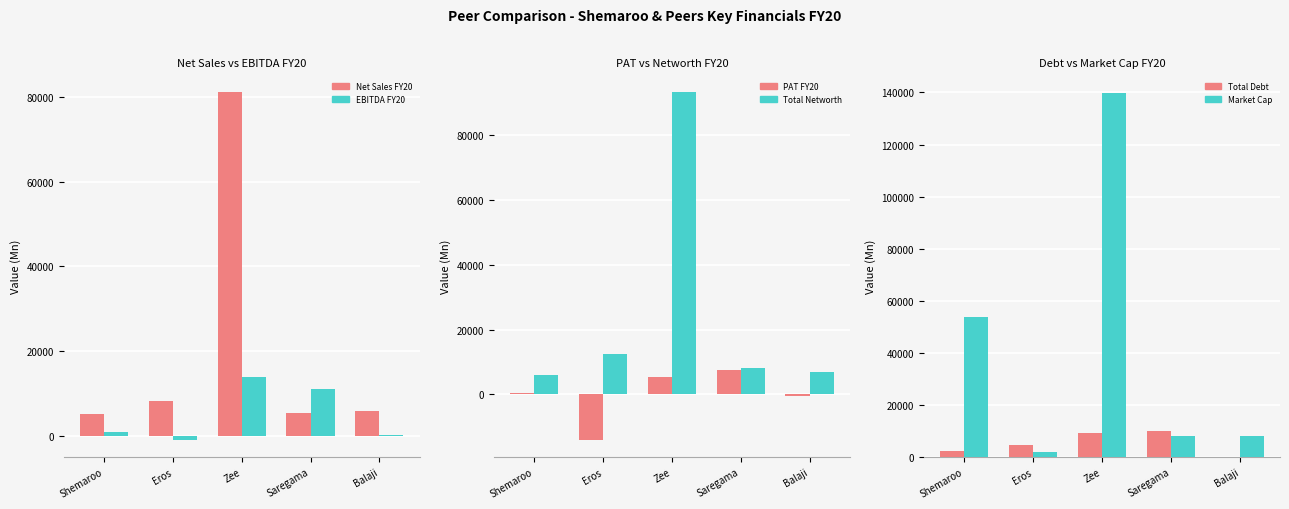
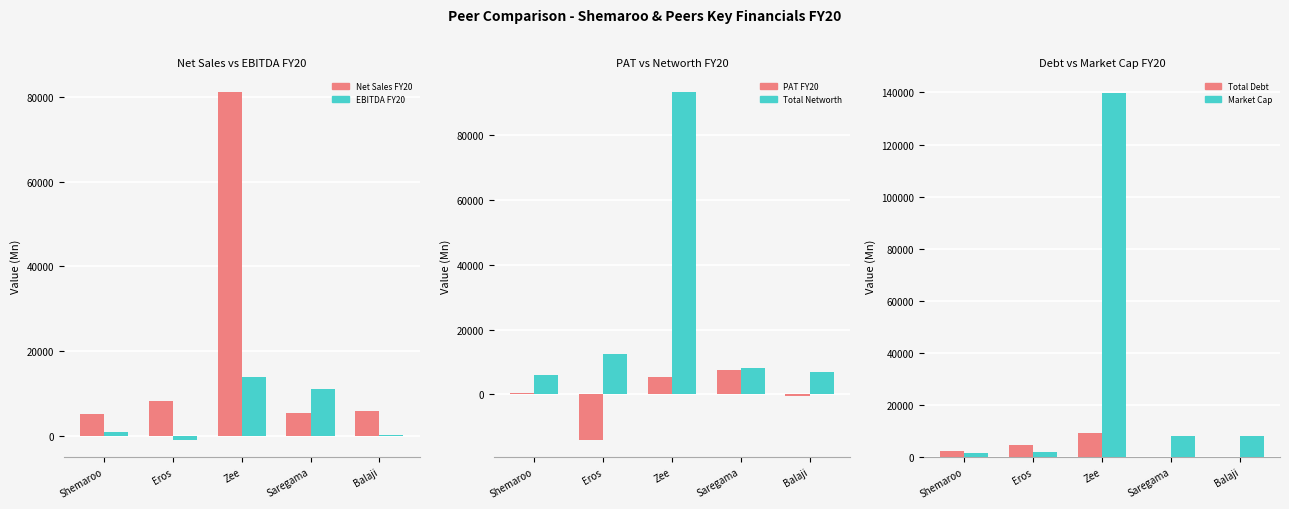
Debt vs Market Cap FY20, Market Cap, Shemaroo: 54000 -> 1000
Debt vs Market Cap FY20, Total Debt, Saregama: 10000 -> 0
